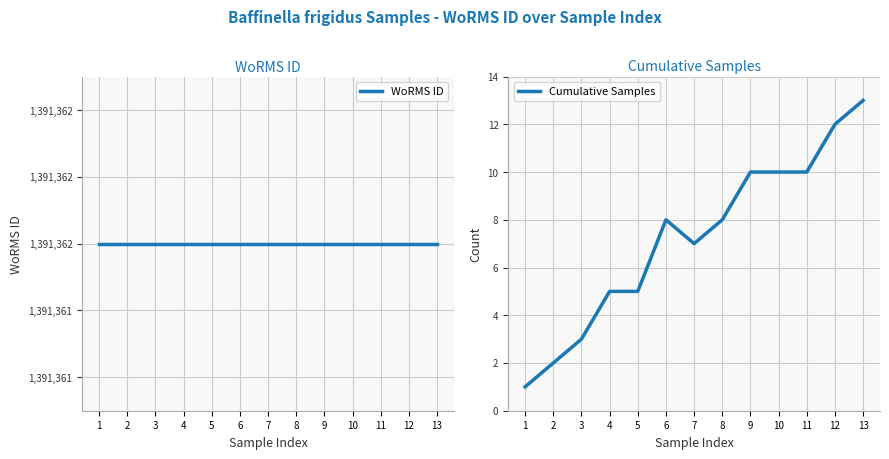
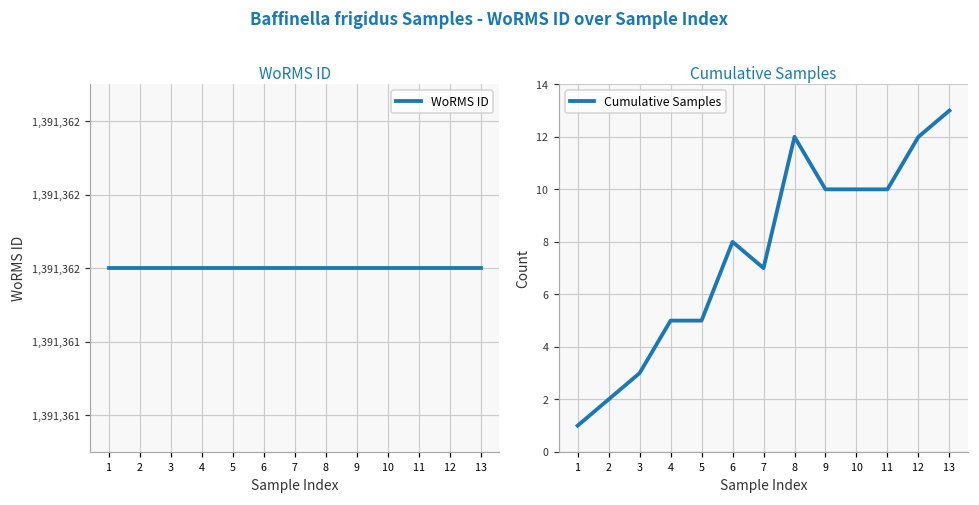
Cumulative Samples, 8: 8 -> 12
